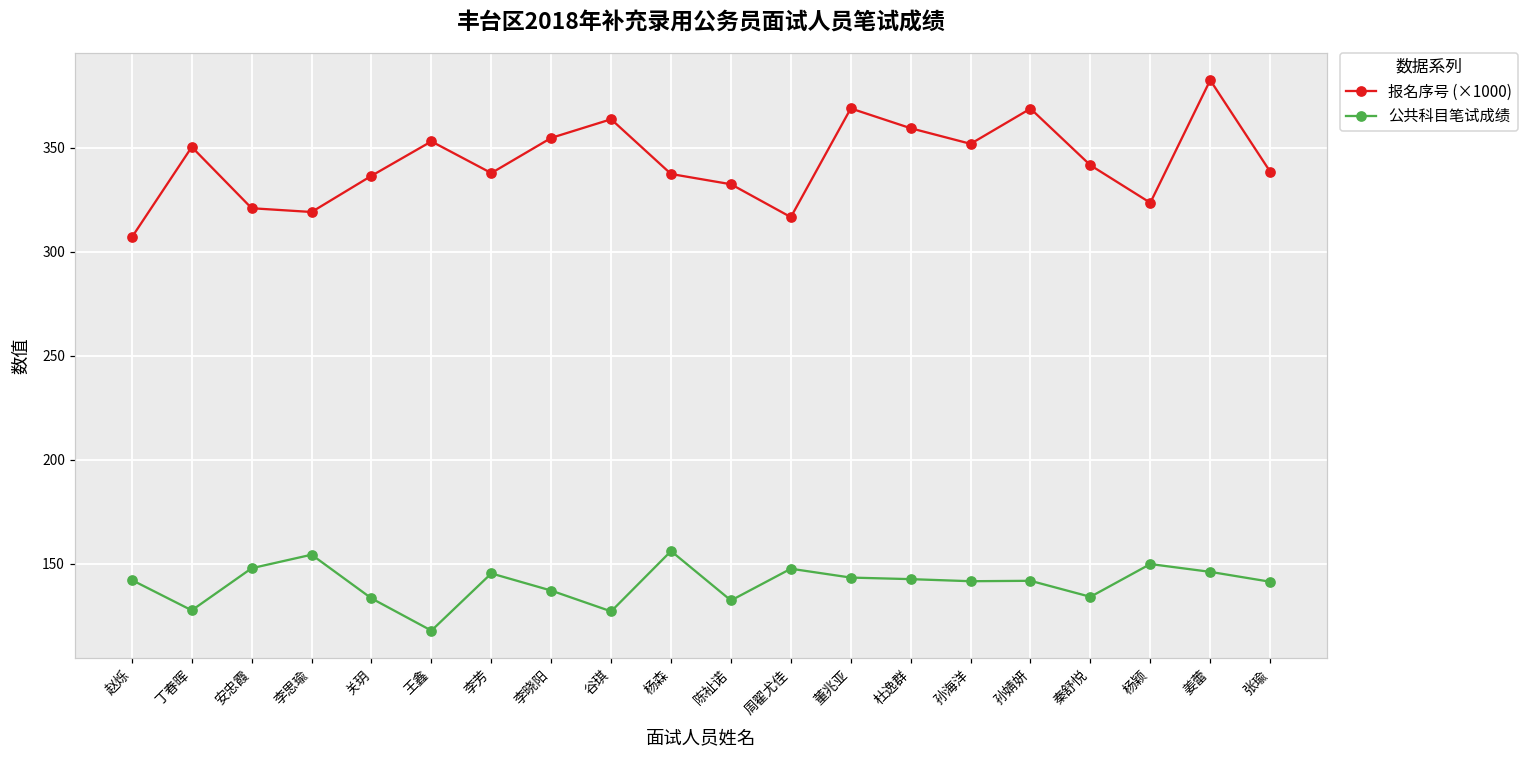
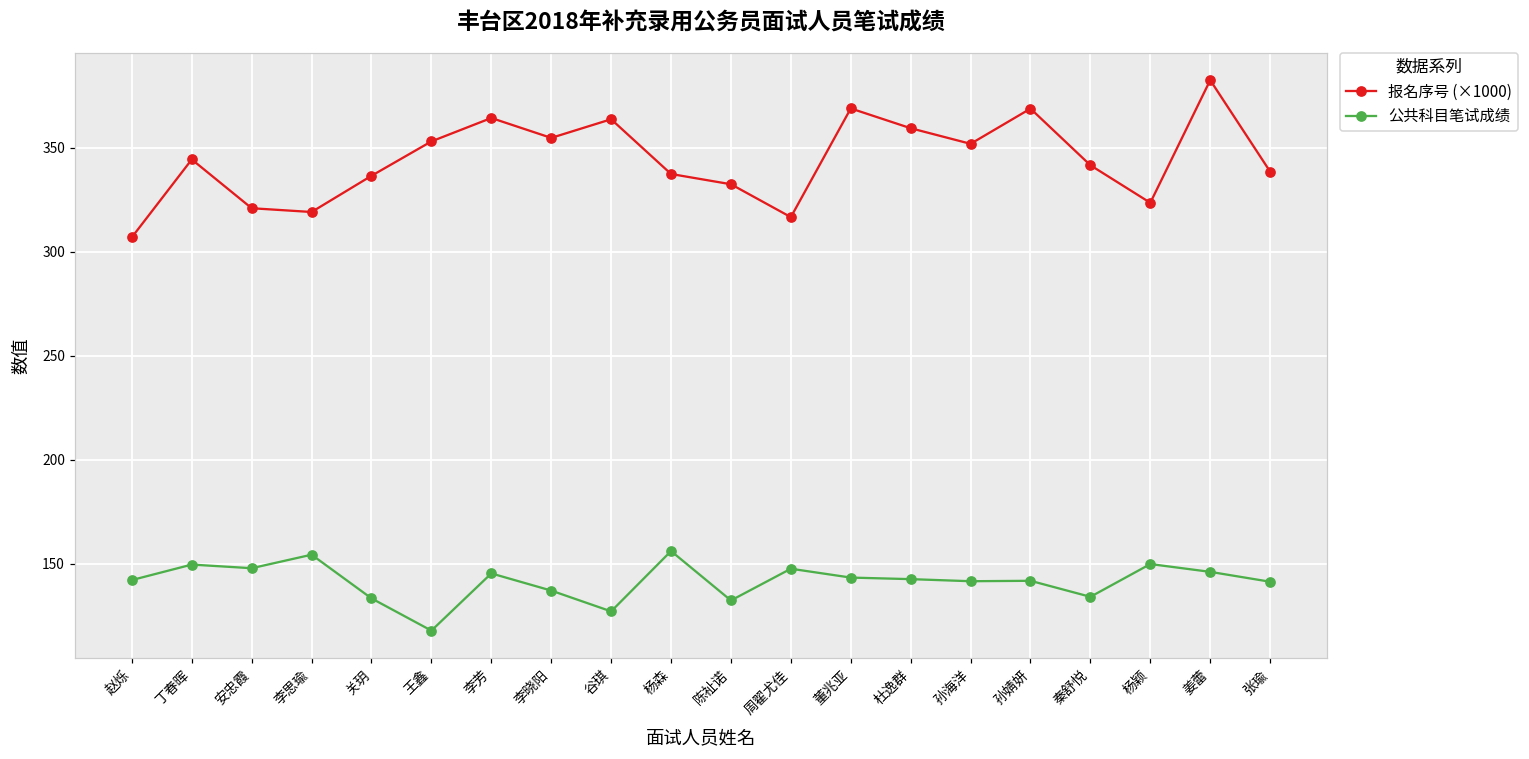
报名序号 (×1000), 丁春晖: 350 -> 344
公共科目笔试成绩, 丁春晖: 128 -> 150
报名序号 (×1000), 李芳: 338 -> 364
